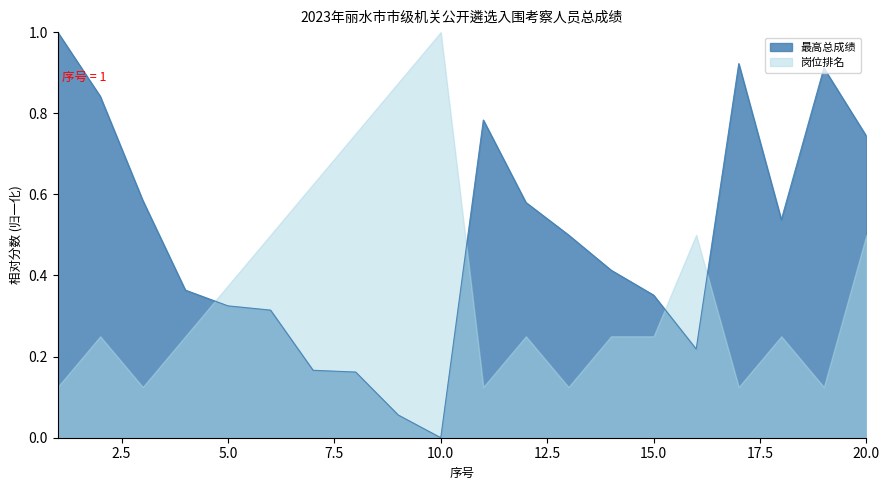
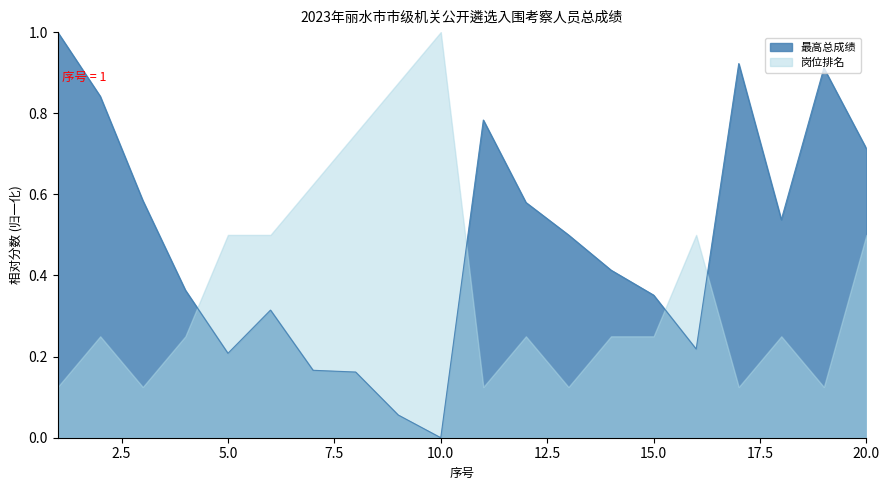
最高总成绩, 5.0: 0.33 -> 0.21
岗位排名, 5.0: 0.38 -> 0.50
最高总成绩, 20.0: 0.74 -> 0.71
